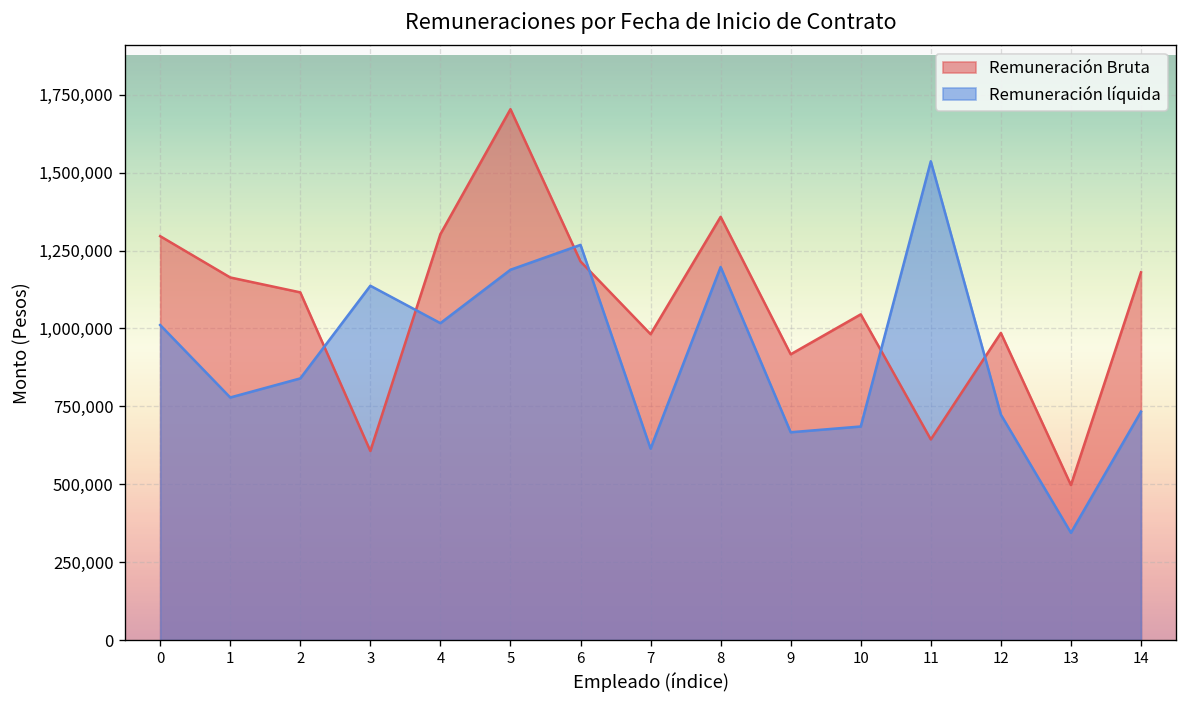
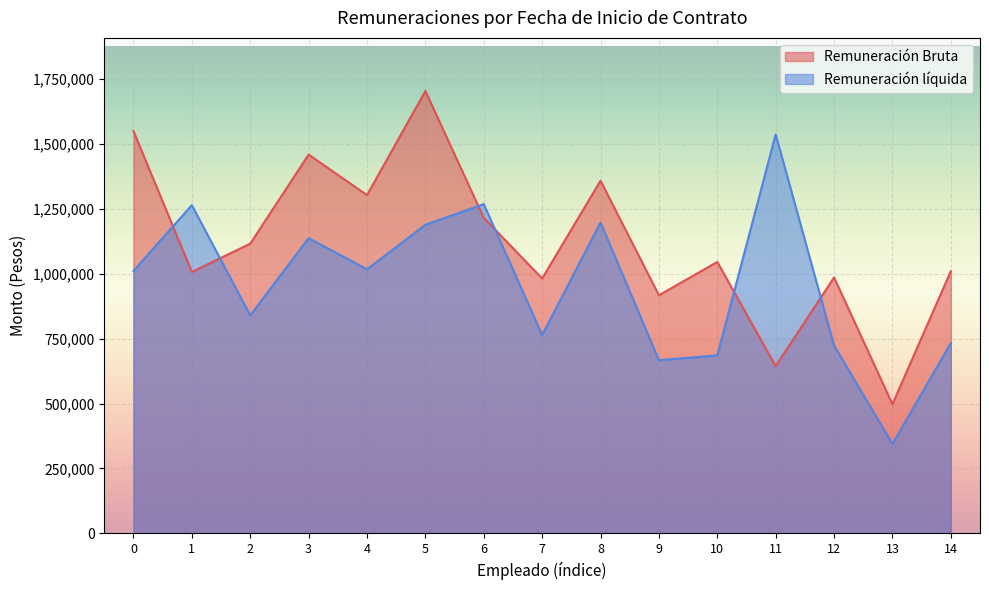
Remuneración Bruta, 0: 1,300,000 -> 1,550,000
Remuneración Bruta, 1: 1,160,000 -> 1,010,000
Remuneración líquida, 1: 780,000 -> 1,260,000
Remuneración Bruta, 3: 610,000 -> 1,460,000
Remuneración líquida, 7: 610,000 -> 760,000
Remuneración Bruta, 14: 1,180,000 -> 1,010,000
